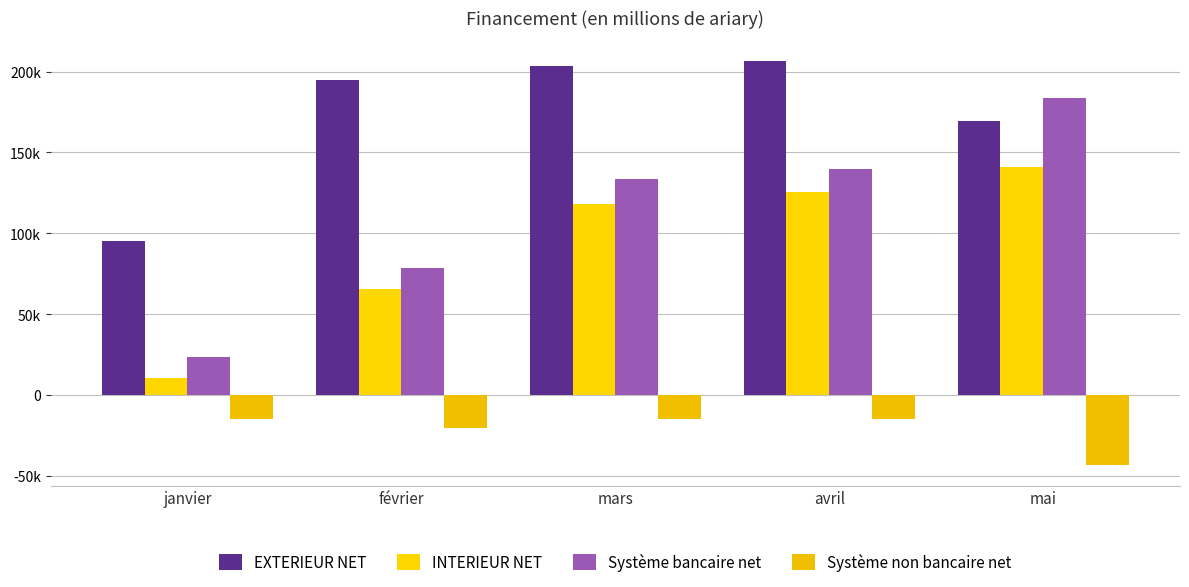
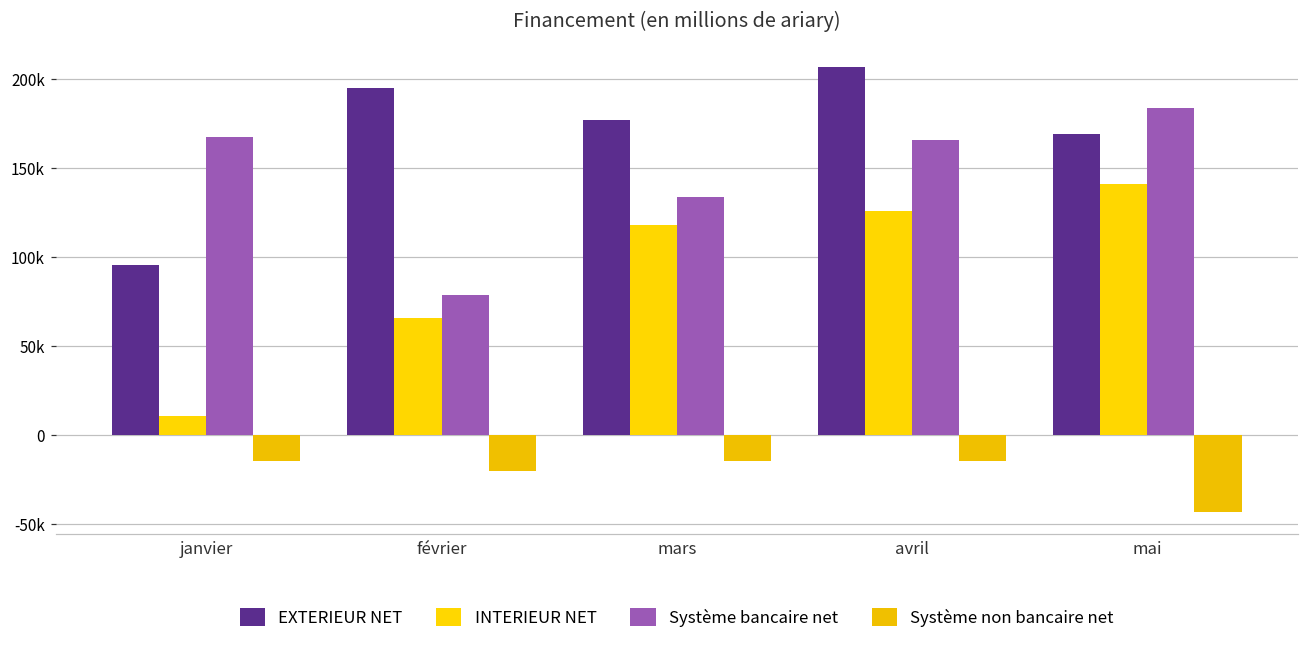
Système bancaire net, janvier: 24000 -> 168000
EXTERIEUR NET, mars: 203000 -> 177000
Système bancaire net, avril: 140000 -> 166000
